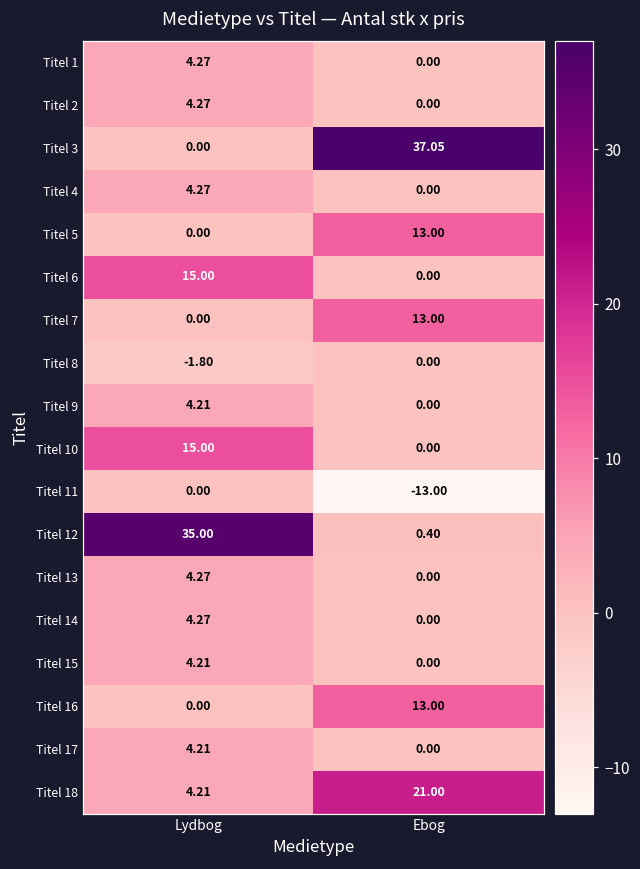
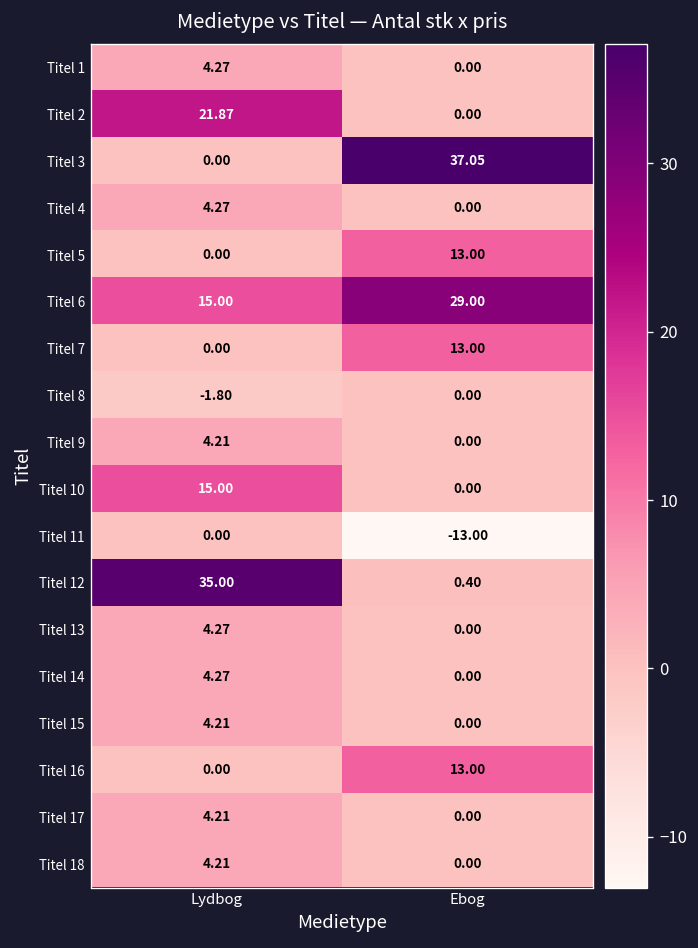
Titel 2, Lydbog: 4.27 -> 21.87
Titel 6, Ebog: 0.00 -> 29.00
Titel 18, Ebog: 21.00 -> 0.00
